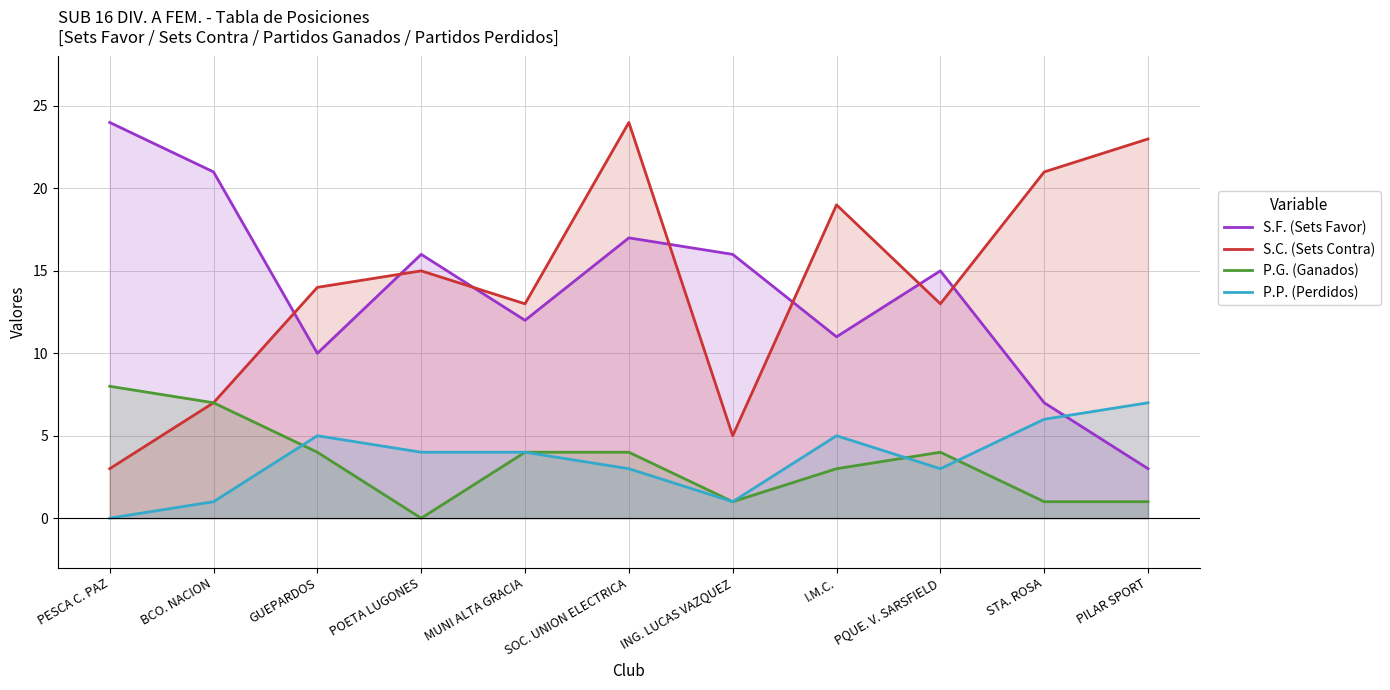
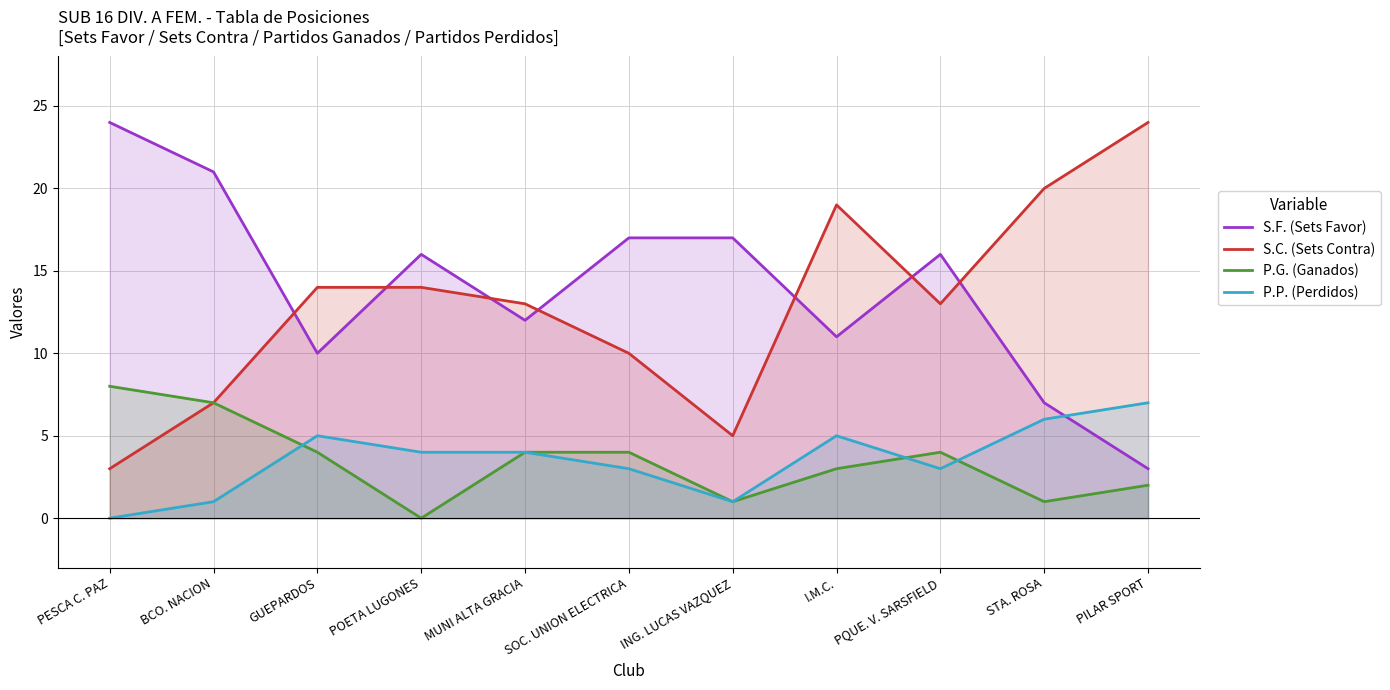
S.C. (Sets Contra), POETA LUGONES: 15 -> 14
S.C. (Sets Contra), SOC. UNION ELECTRICA: 24 -> 10
S.F. (Sets Favor), ING. LUCAS VAZQUEZ: 16 -> 17
S.F. (Sets Favor), PQUE. V. SARSFIELD: 15 -> 16
S.C. (Sets Contra), STA. ROSA: 21 -> 20
S.C. (Sets Contra), PILAR SPORT: 23 -> 24
P.G. (Ganados), PILAR SPORT: 1 -> 2
